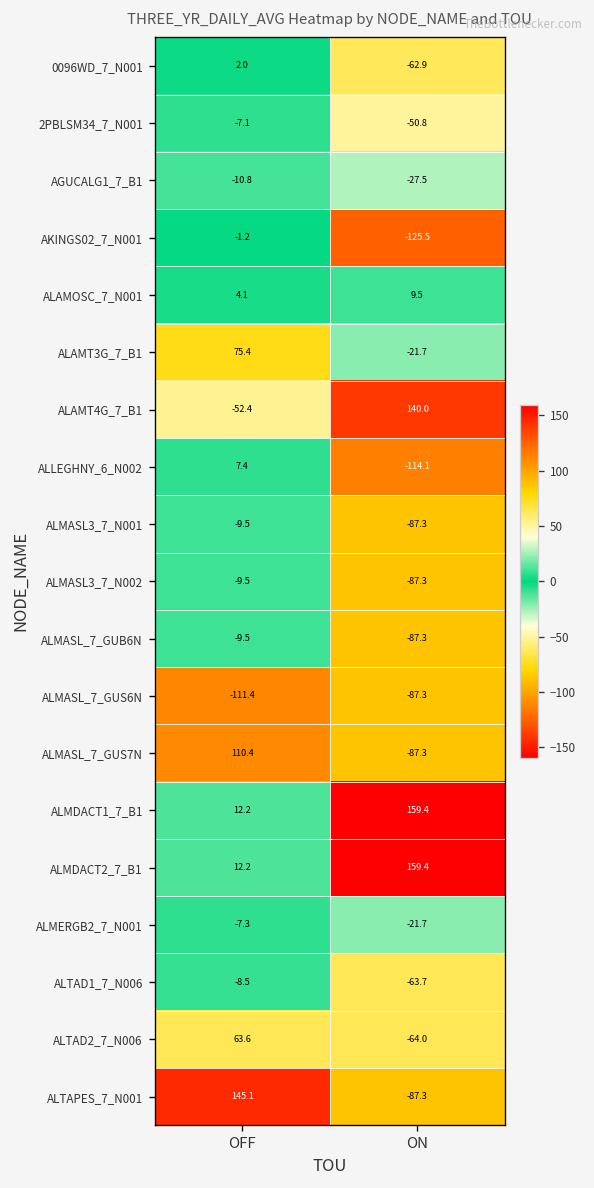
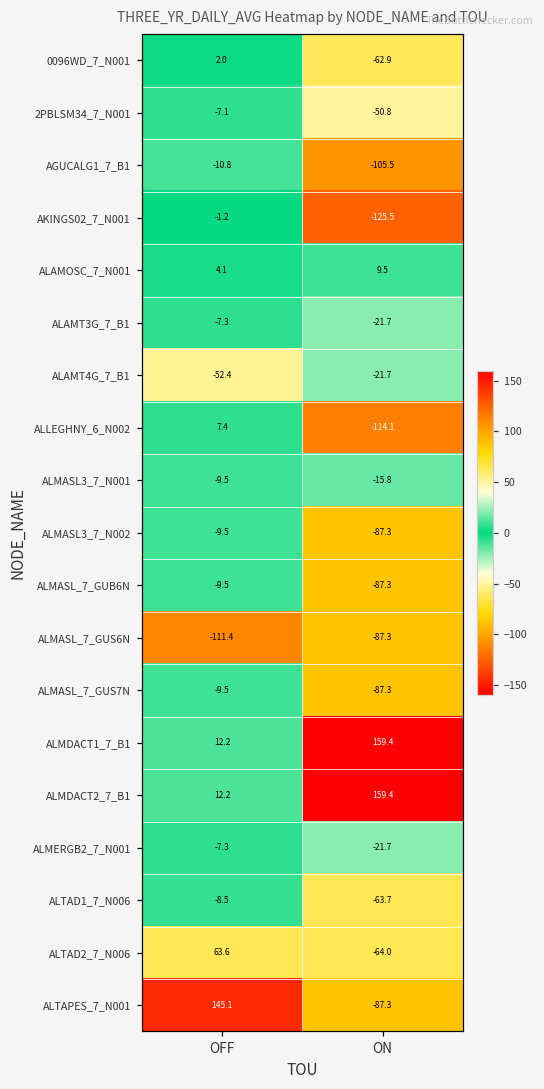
AGUCALG1_7_B1, ON: -27.5 -> -105.5
ALAMT3G_7_B1, OFF: 75.4 -> -7.3
ALAMT4G_7_B1, ON: 140.0 -> -21.7
ALMASL3_7_N001, ON: -87.3 -> -15.8
ALMASL_7_GUS7N, OFF: 110.4 -> -9.5
